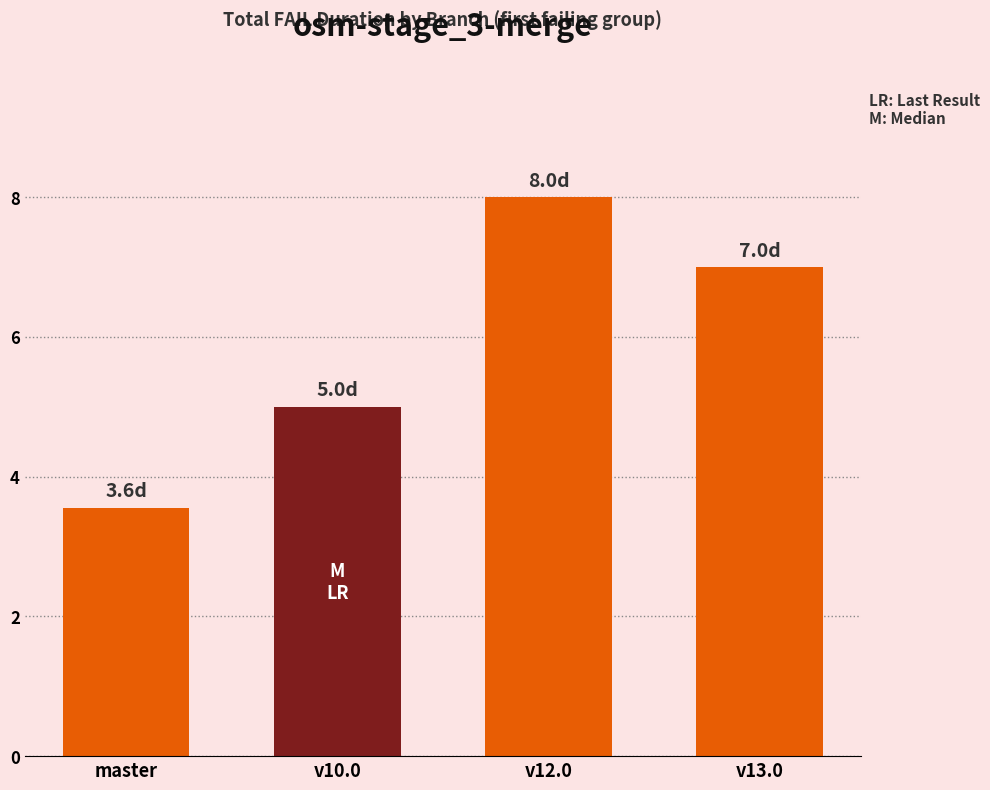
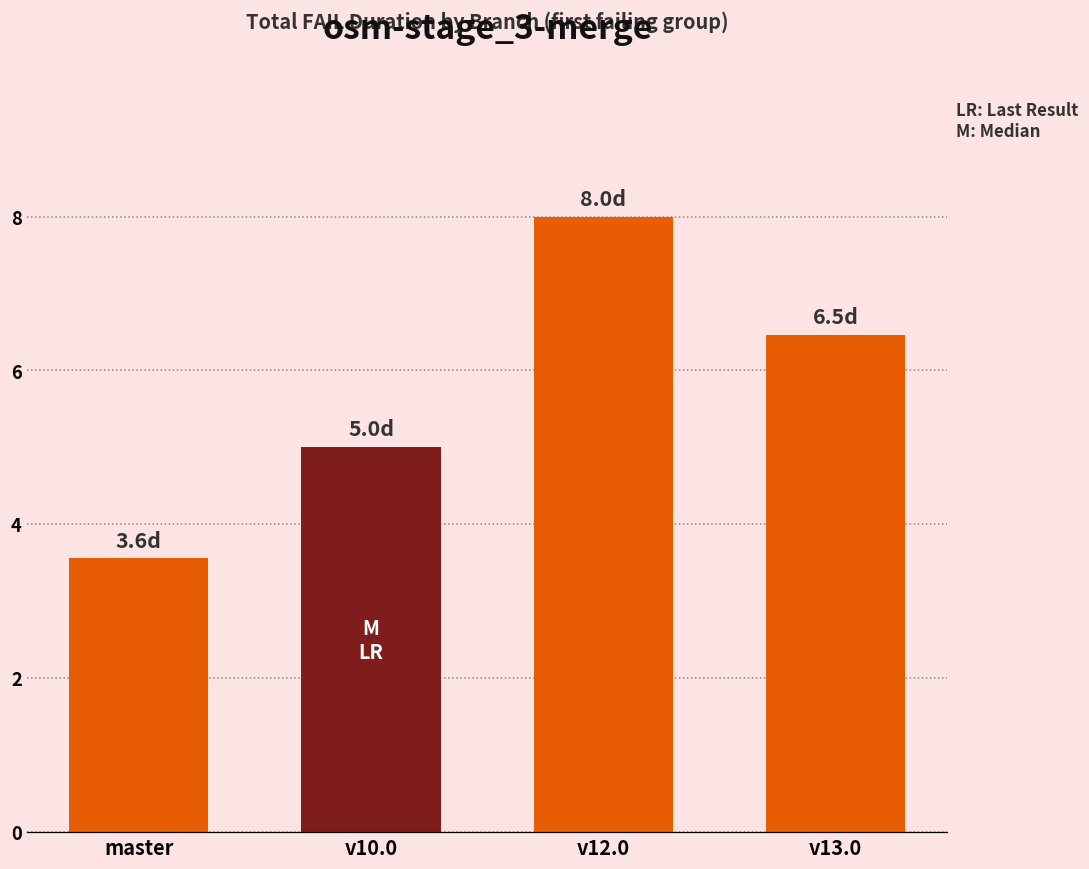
v13.0: 7.0d -> 6.5d
